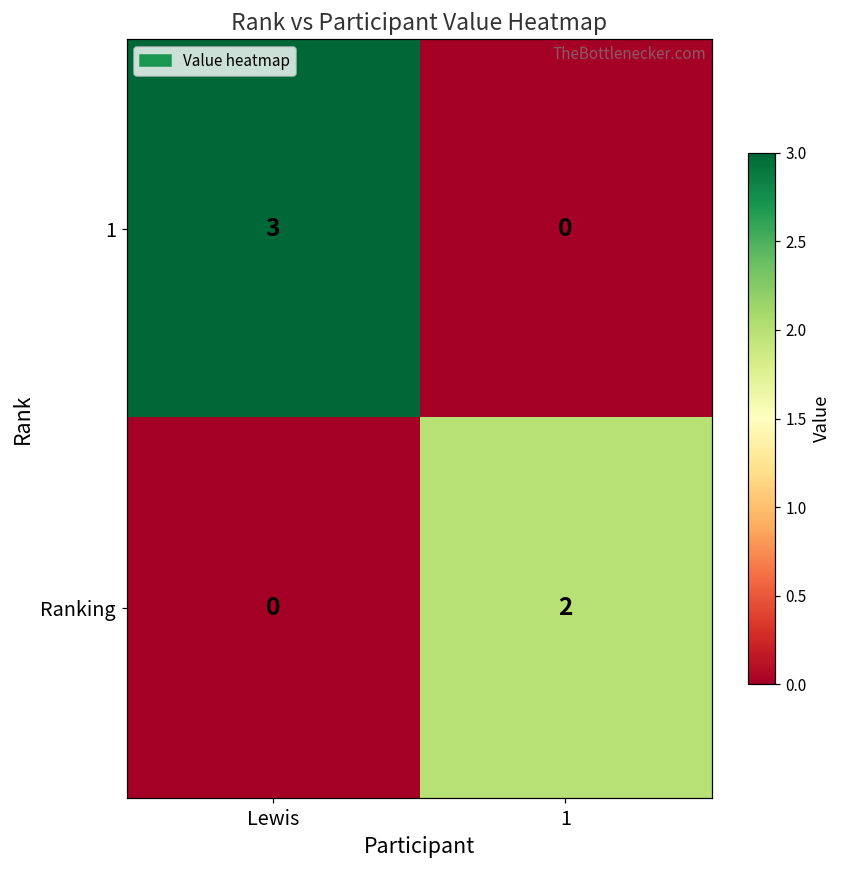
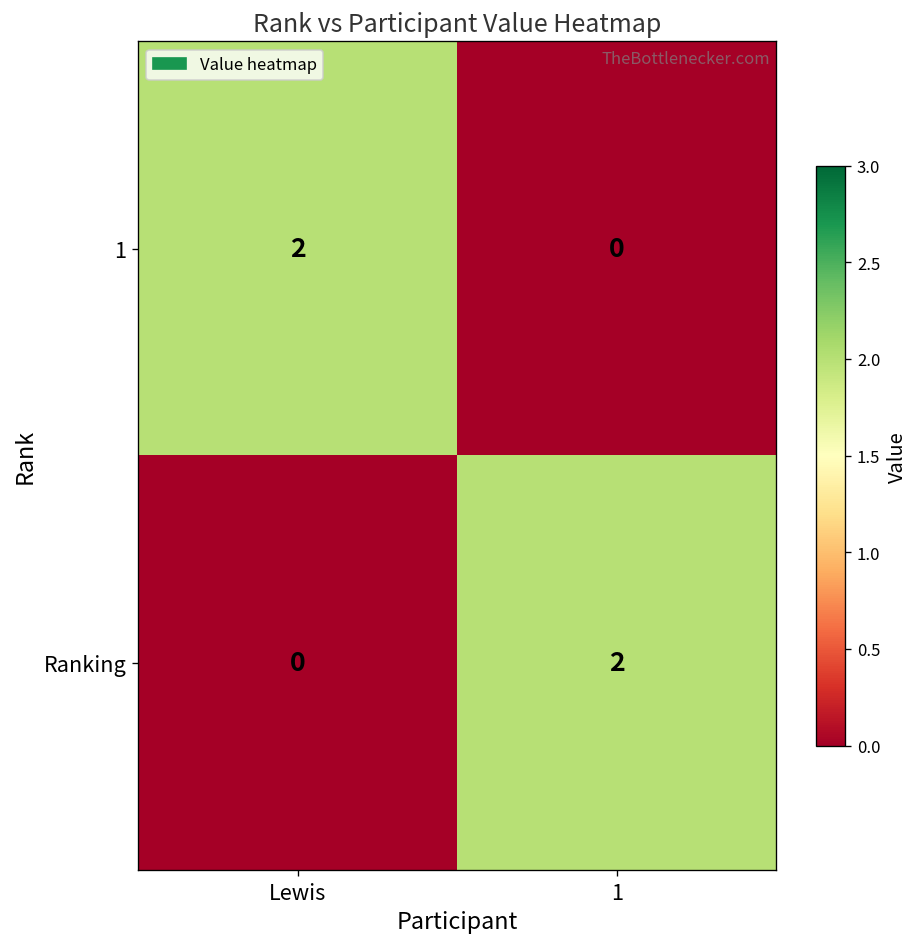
1, Lewis: 3 -> 2
